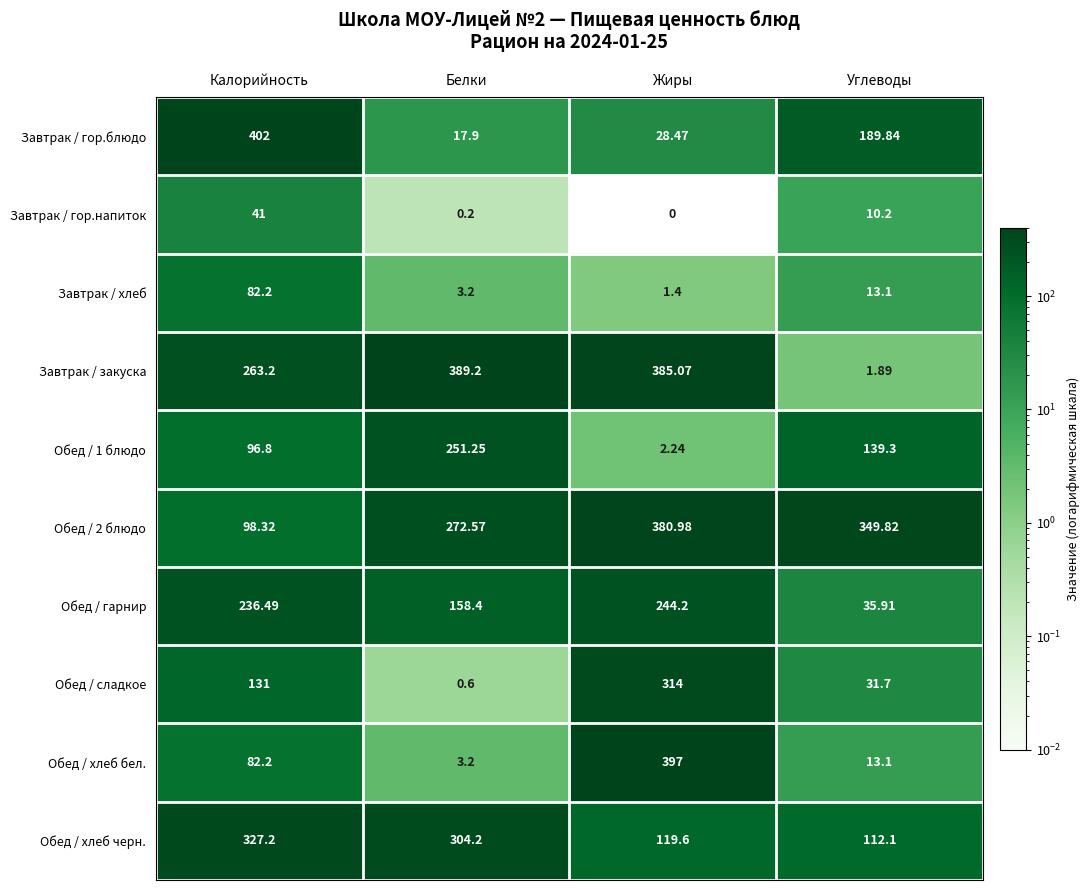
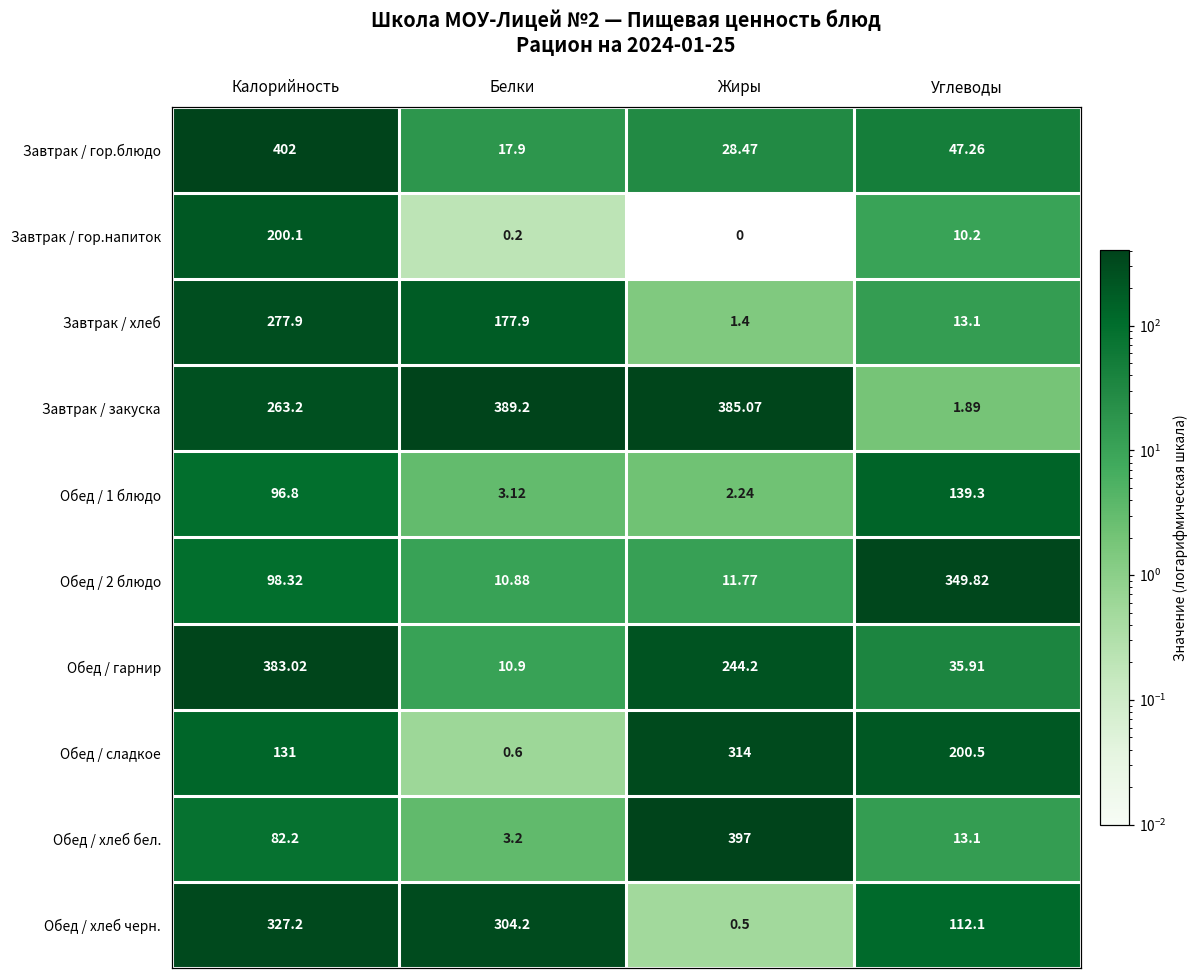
Завтрак / гор.блюдо, Углеводы: 189.84 -> 47.26
Завтрак / гор.напиток, Калорийность: 41 -> 200.1
Завтрак / хлеб, Калорийность: 82.2 -> 277.9
Завтрак / хлеб, Белки: 3.2 -> 177.9
Обед / 1 блюдо, Белки: 251.25 -> 3.12
Обед / 2 блюдо, Белки: 272.57 -> 10.88
Обед / 2 блюдо, Жиры: 380.98 -> 11.77
Обед / гарнир, Калорийность: 236.49 -> 383.02
Обед / гарнир, Белки: 158.4 -> 10.9
Обед / сладкое, Углеводы: 31.7 -> 200.5
Обед / хлеб черн., Жиры: 119.6 -> 0.5
